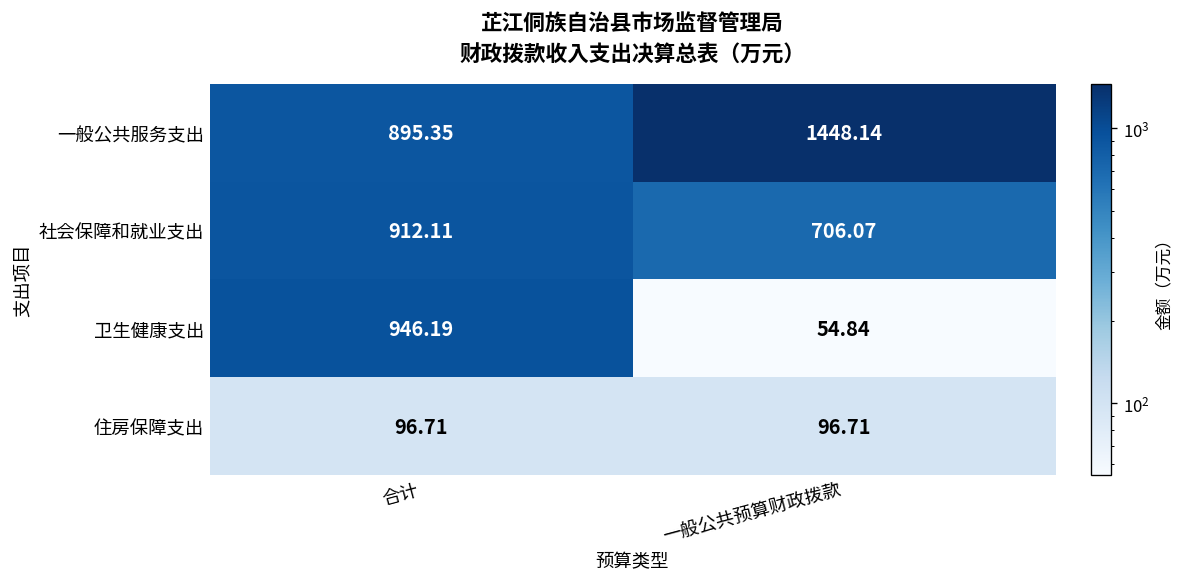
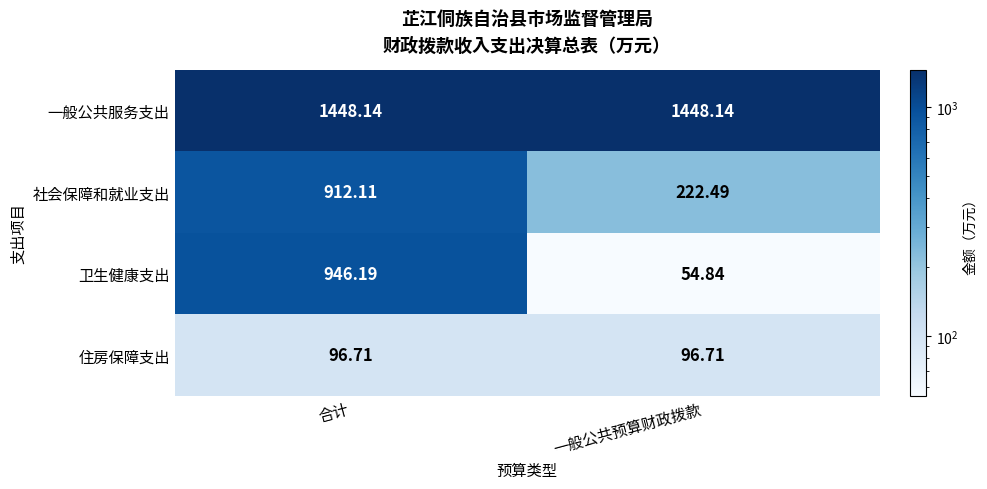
一般公共服务支出, 合计: 895.35 -> 1448.14
社会保障和就业支出, 一般公共预算财政拨款: 706.07 -> 222.49
